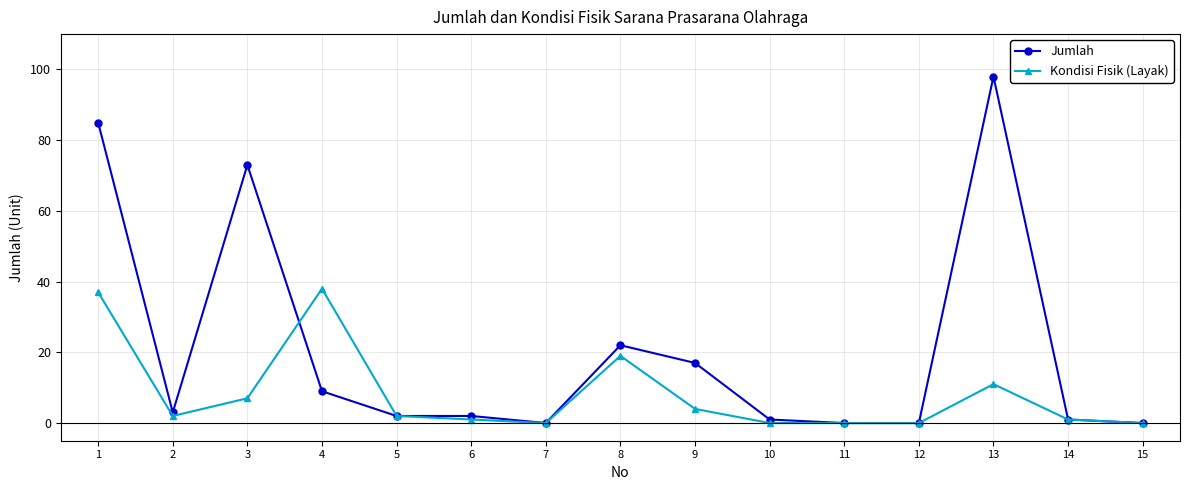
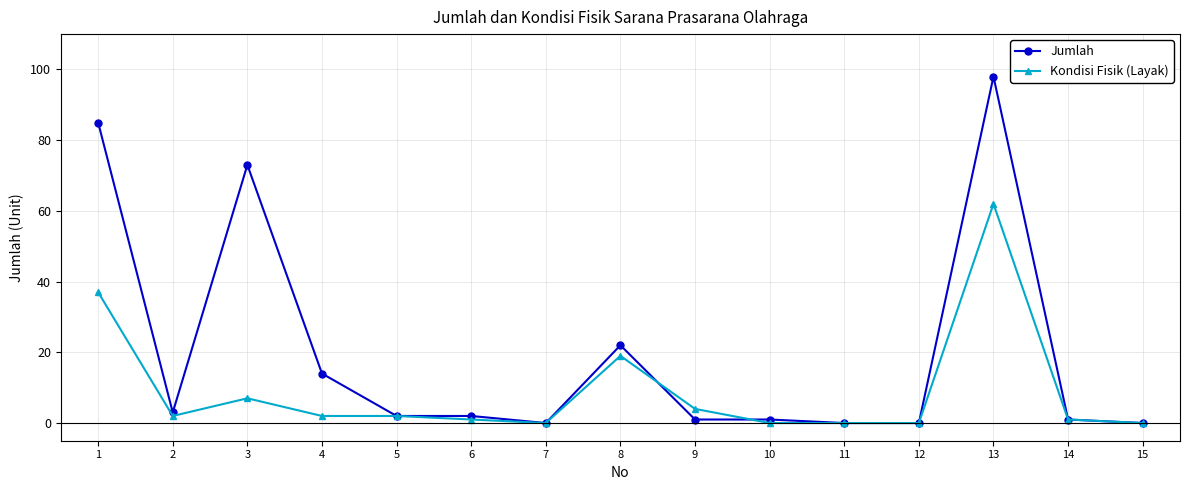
Jumlah, 4: 9 -> 14
Kondisi Fisik (Layak), 4: 38 -> 2
Jumlah, 9: 17 -> 1
Kondisi Fisik (Layak), 13: 11 -> 62
